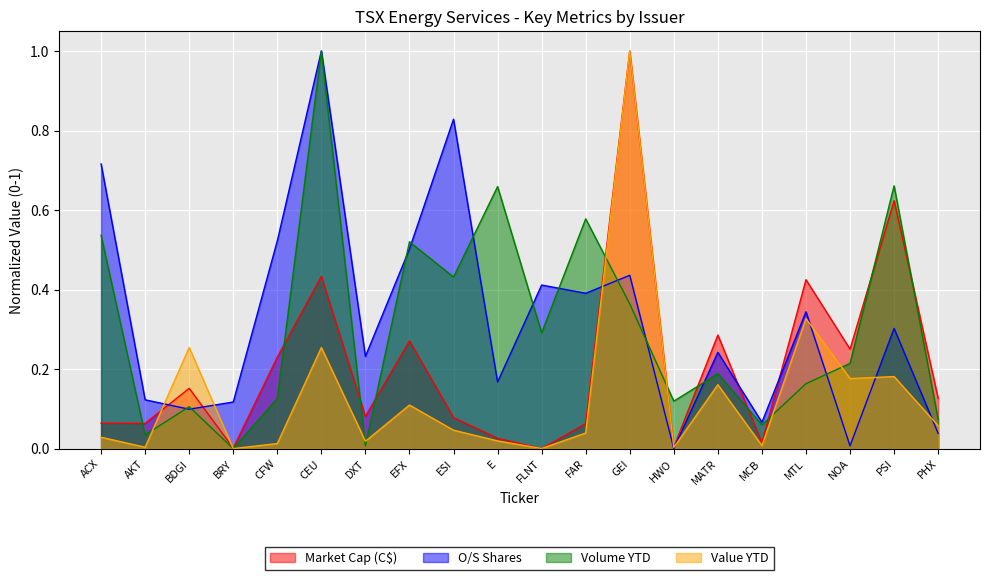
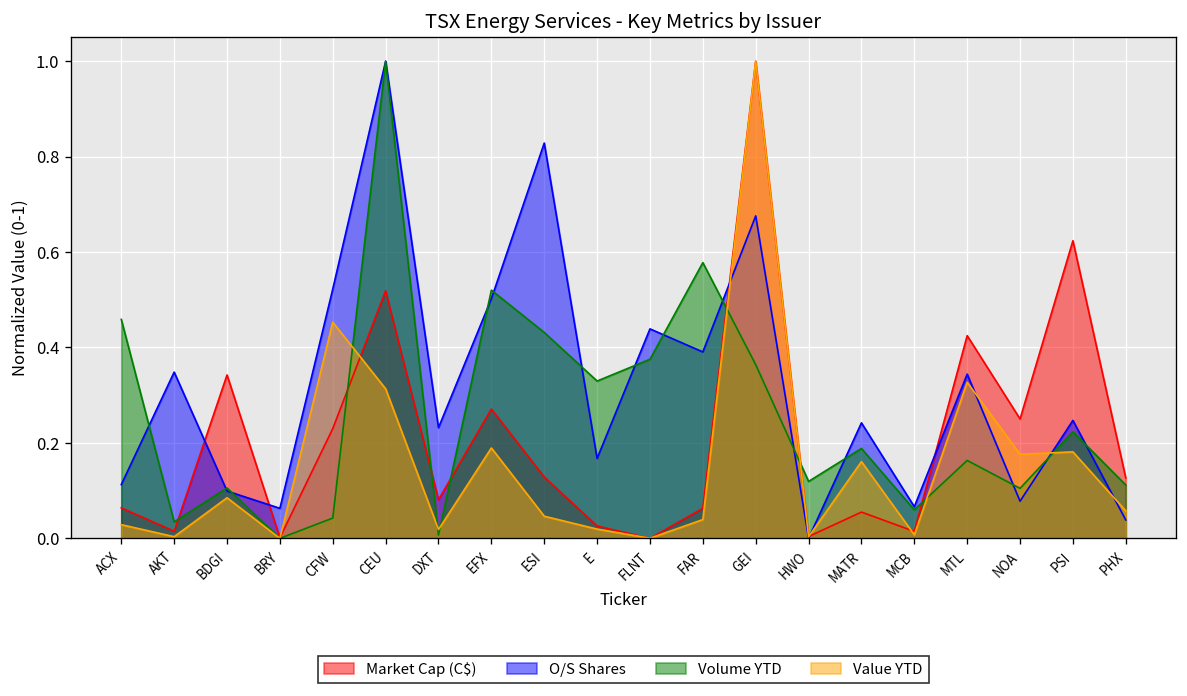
O/S Shares, ACX: 0.72 -> 0.11
Volume YTD, ACX: 0.54 -> 0.46
Market Cap (C$), AKT: 0.06 -> 0.01
O/S Shares, AKT: 0.12 -> 0.35
Market Cap (C$), BDGI: 0.15 -> 0.34
Value YTD, BDGI: 0.25 -> 0.09
O/S Shares, BRY: 0.12 -> 0.06
Volume YTD, CFW: 0.13 -> 0.04
Value YTD, CFW: 0.01 -> 0.45
Market Cap (C$), CEU: 0.43 -> 0.52
Value YTD, CEU: 0.25 -> 0.31
Value YTD, EFX: 0.11 -> 0.19
Market Cap (C$), ESI: 0.08 -> 0.13
Volume YTD, E: 0.66 -> 0.33
O/S Shares, FLNT: 0.41 -> 0.44
Volume YTD, FLNT: 0.29 -> 0.38
O/S Shares, GEI: 0.44 -> 0.68
Market Cap (C$), MATR: 0.29 -> 0.06
O/S Shares, NOA: 0.01 -> 0.08
Volume YTD, NOA: 0.21 -> 0.10
O/S Shares, PSI: 0.30 -> 0.25
Volume YTD, PSI: 0.66 -> 0.22
Volume YTD, PHX: 0.07 -> 0.11
